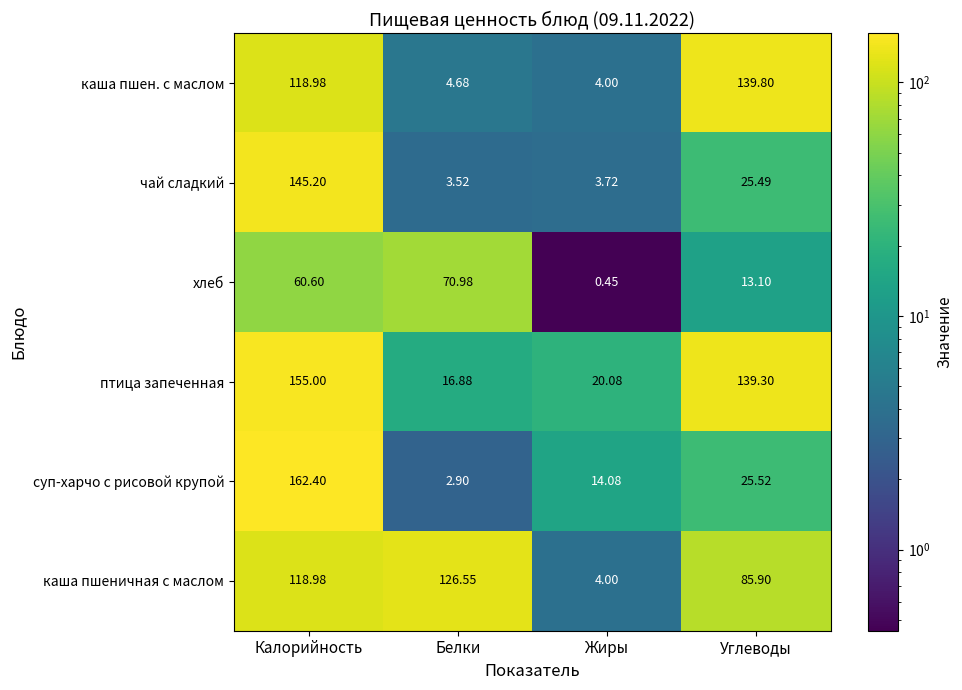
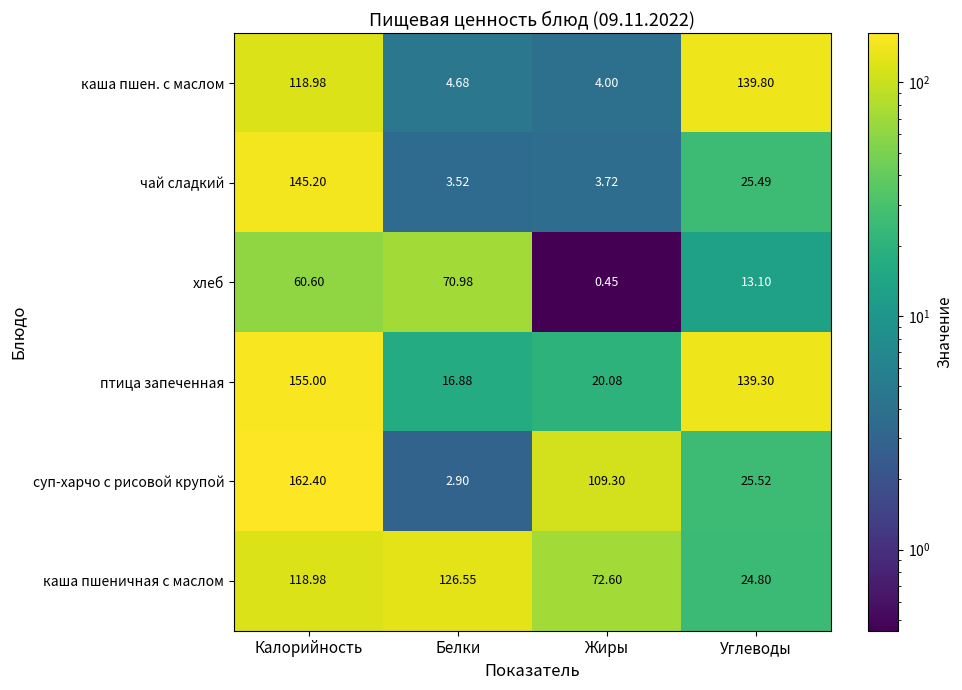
суп-харчо с рисовой крупой, Жиры: 14.08 -> 109.30
каша пшеничная с маслом, Жиры: 4.00 -> 72.60
каша пшеничная с маслом, Углеводы: 85.90 -> 24.80
